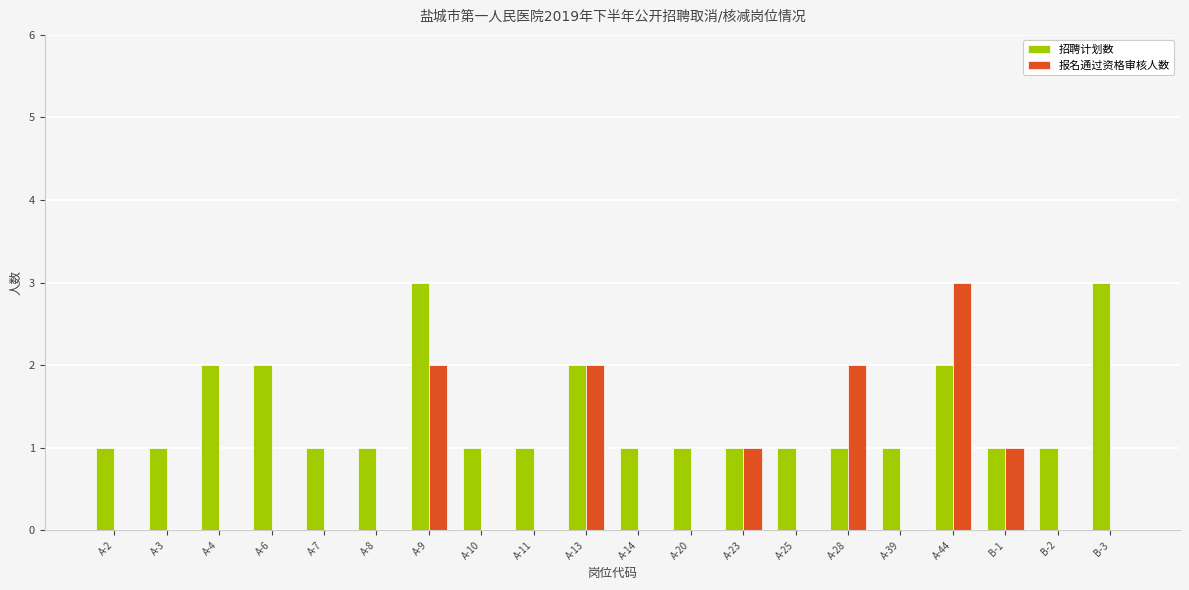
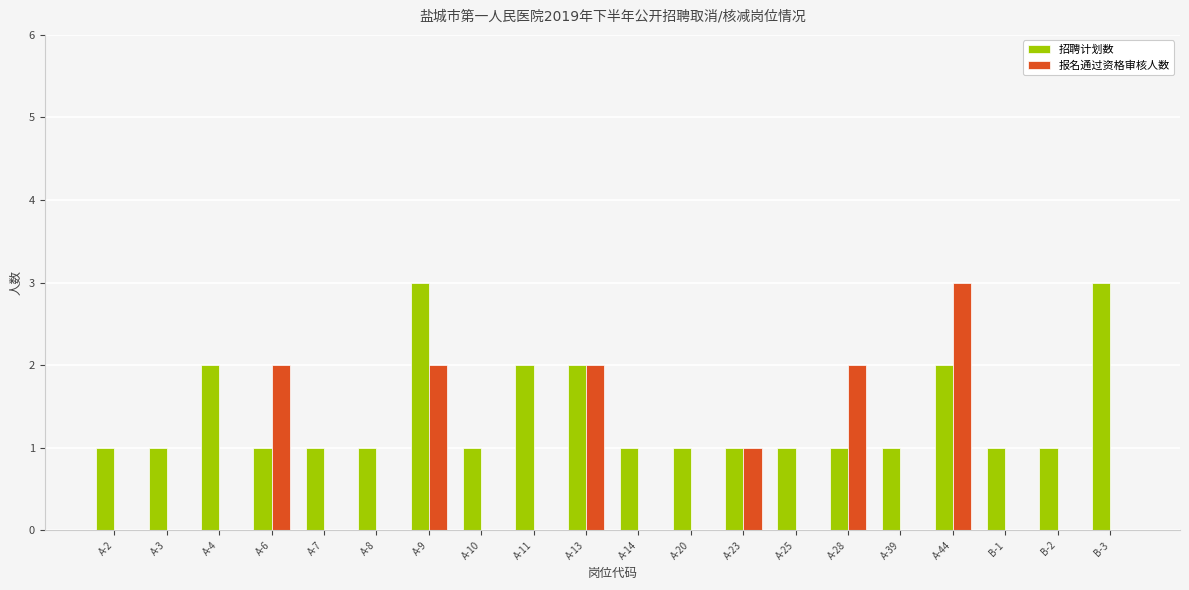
招聘计划数, A-6: 2 -> 1
报名通过资格审核人数, A-6: 0 -> 2
招聘计划数, A-11: 1 -> 2
报名通过资格审核人数, B-1: 1 -> 0
